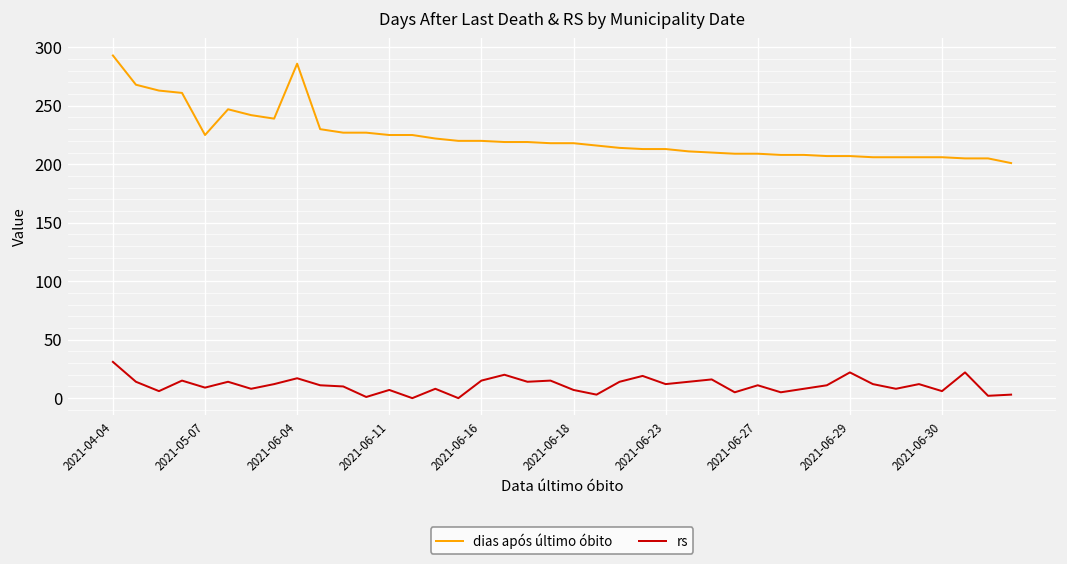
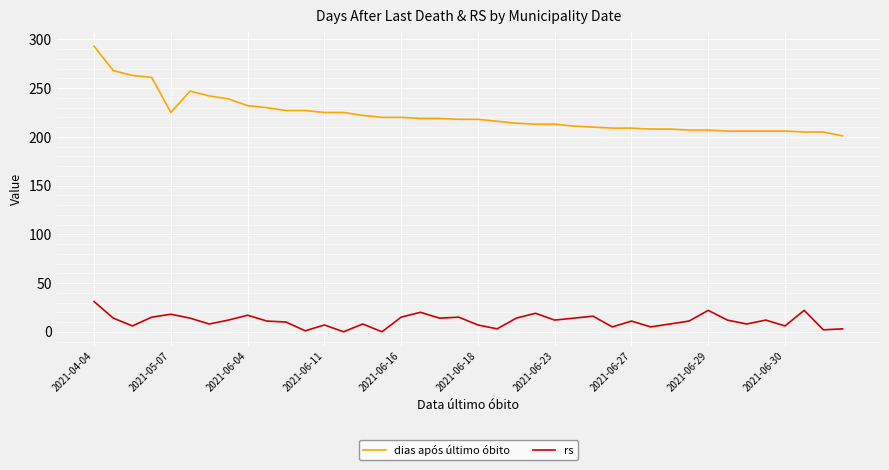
rs, 2021-05-07: 10 -> 20
dias após último óbito, 2021-06-04: 290 -> 230
